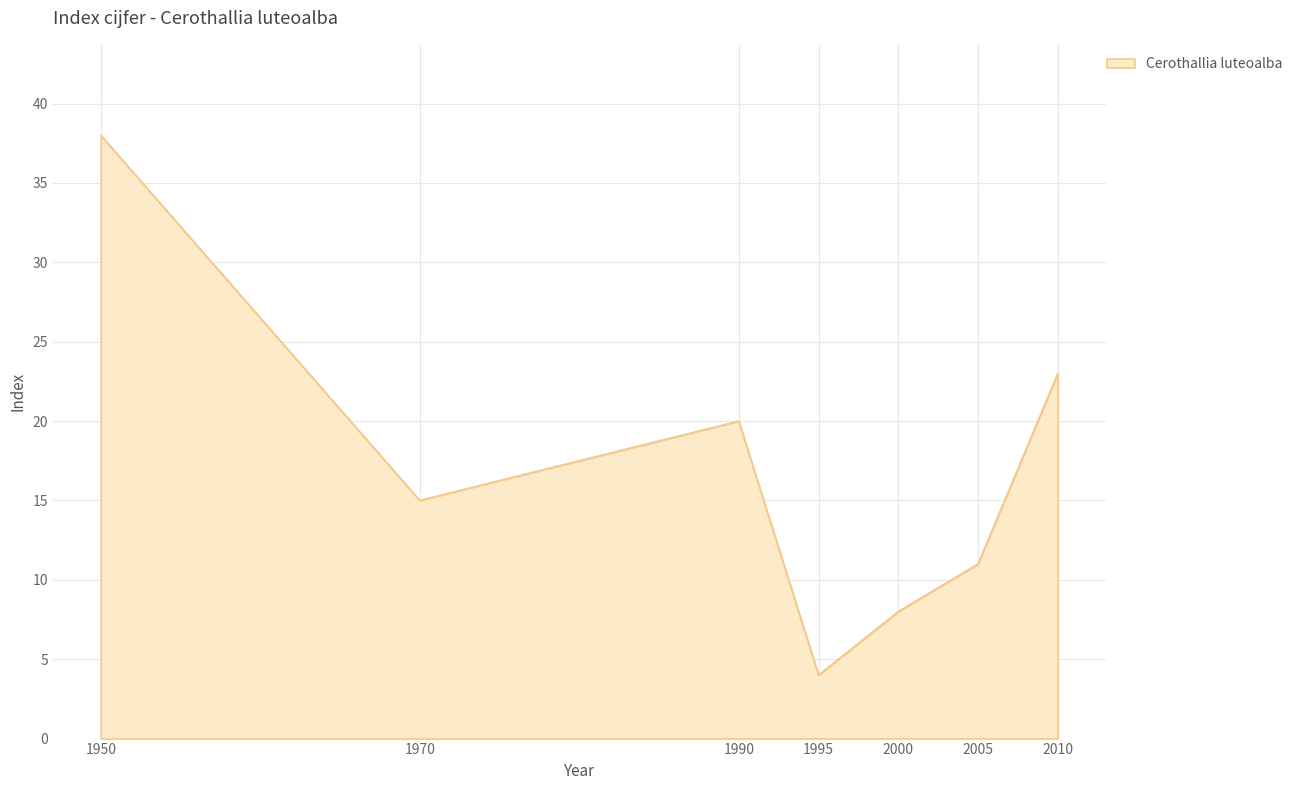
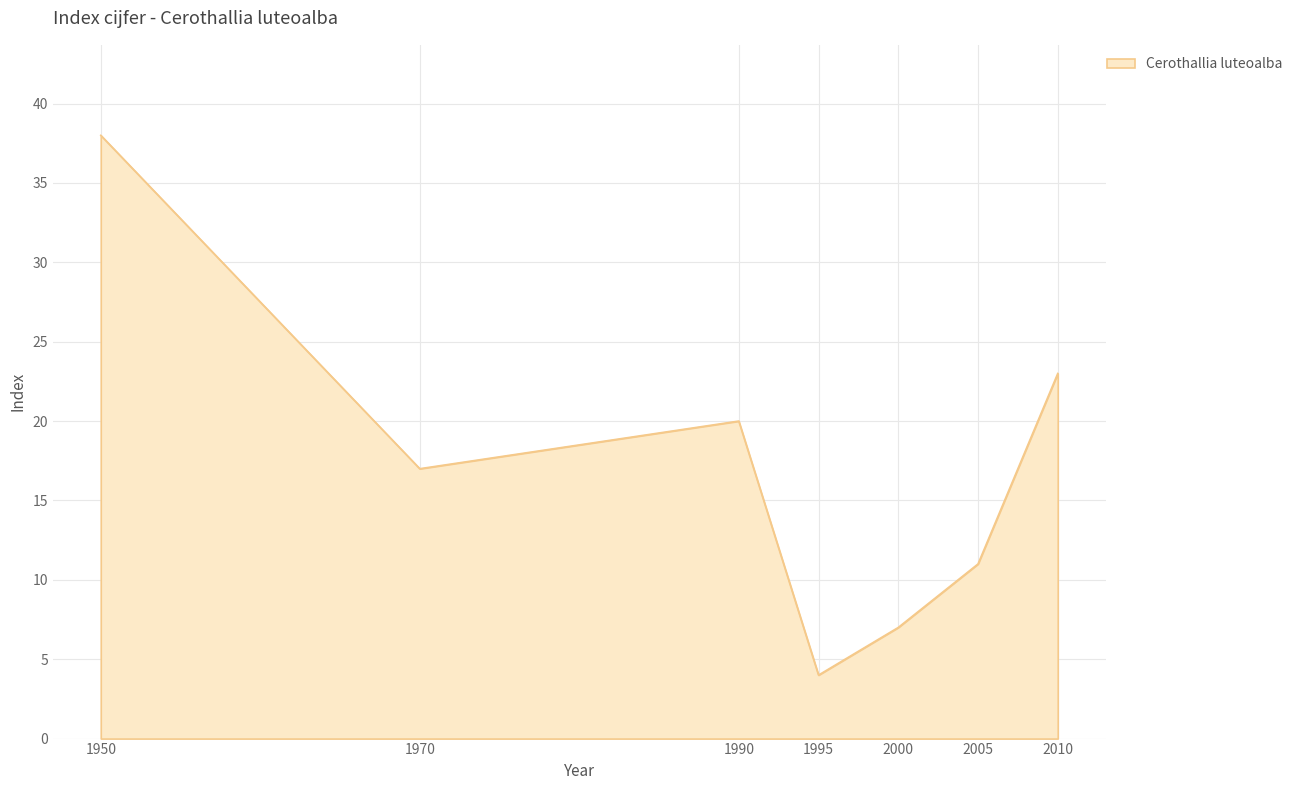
1970: 15 -> 17
2000: 8 -> 7
